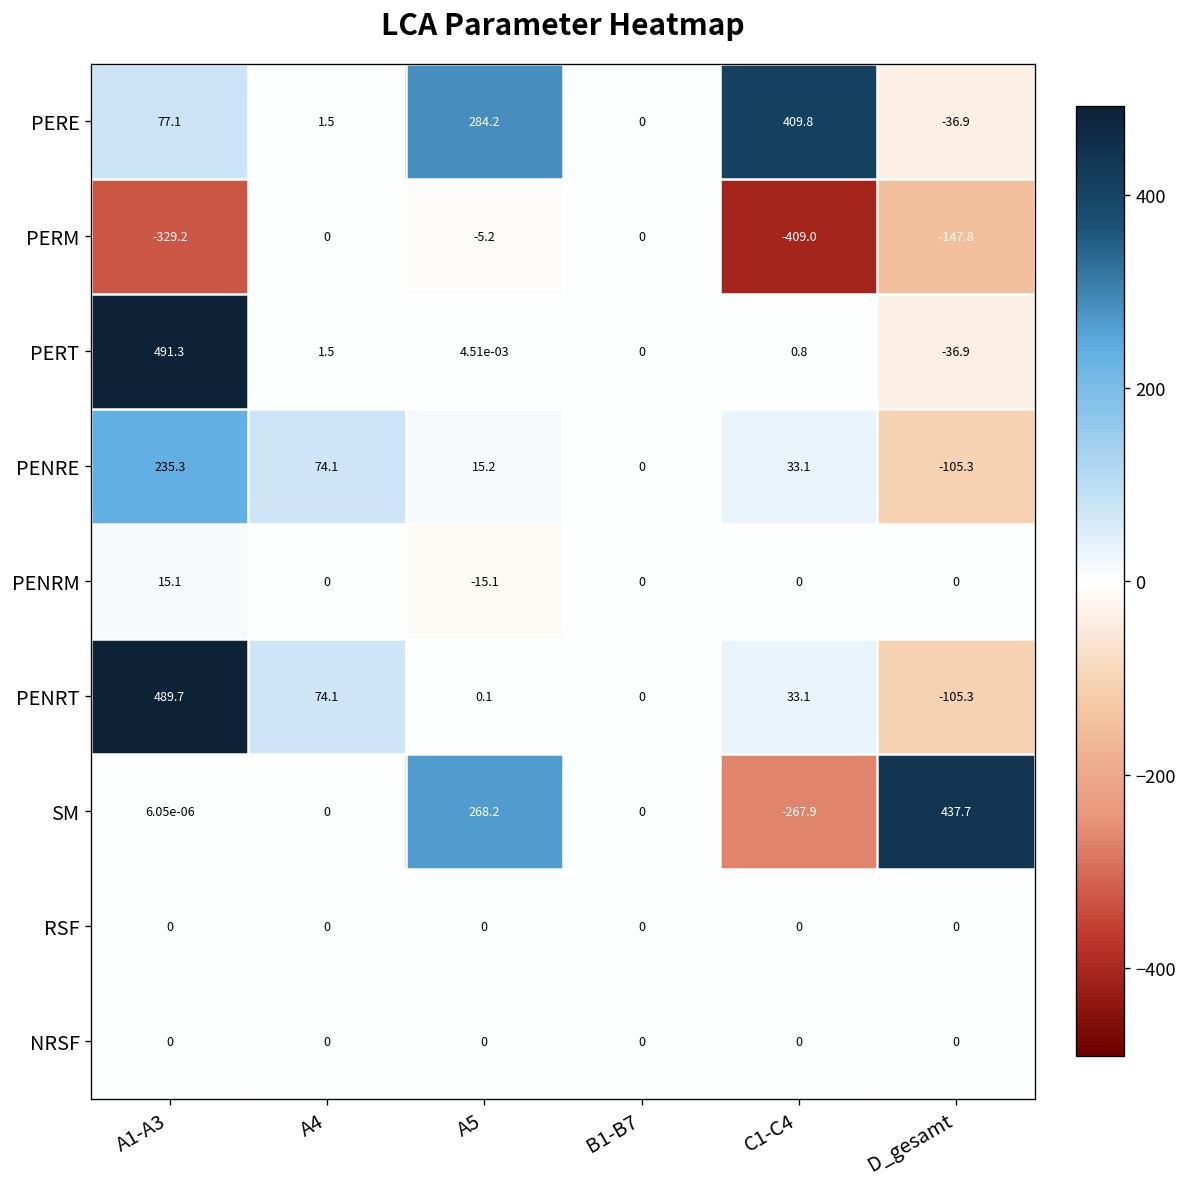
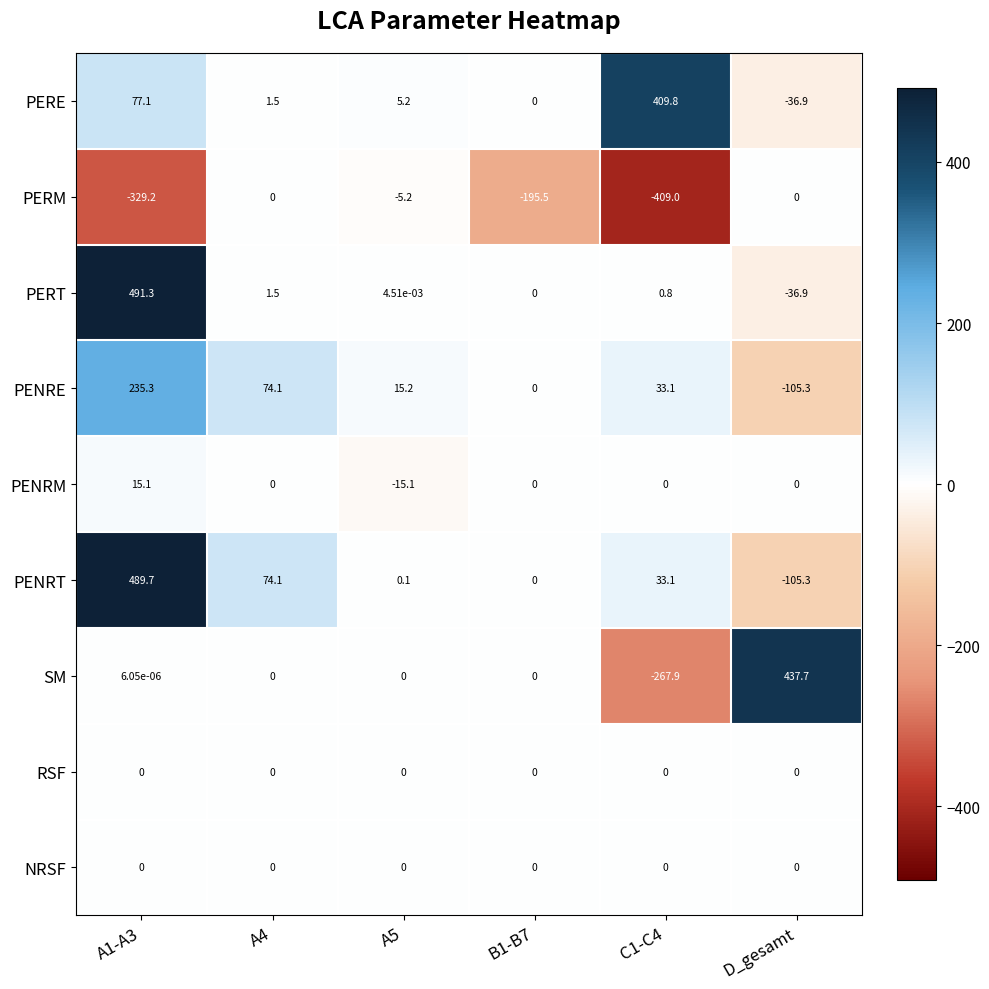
PERE, A5: 284.2 -> 5.2
PERM, B1-B7: 0 -> -195.5
PERM, D_gesamt: -147.8 -> 0
SM, A5: 268.2 -> 0
